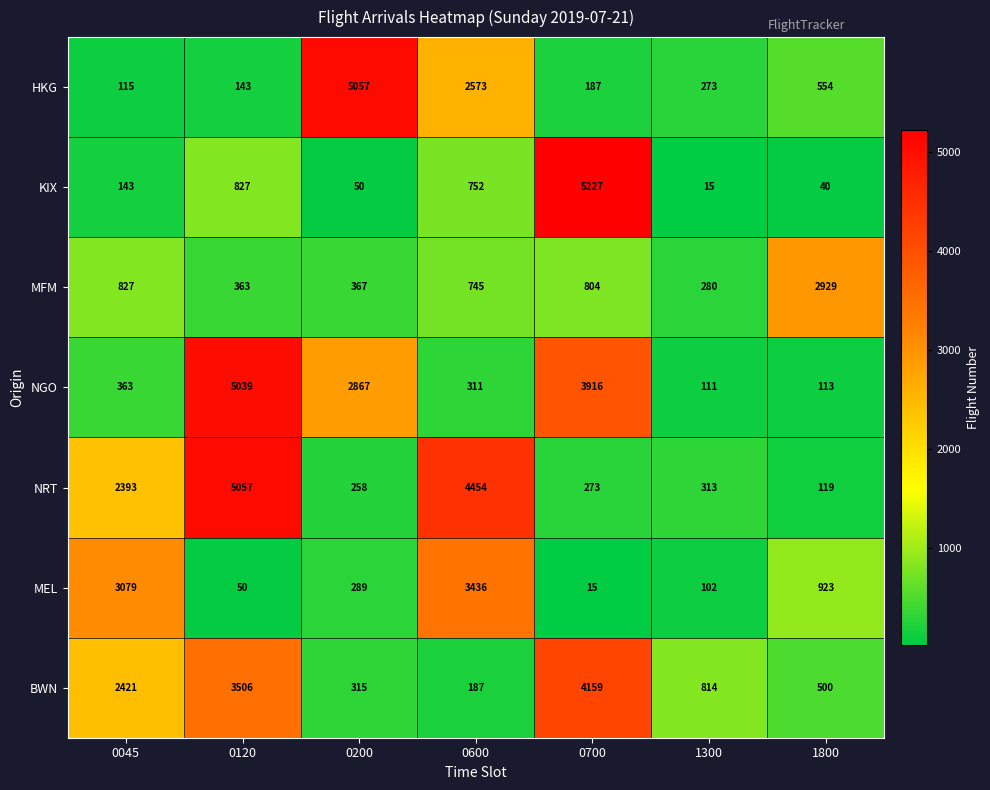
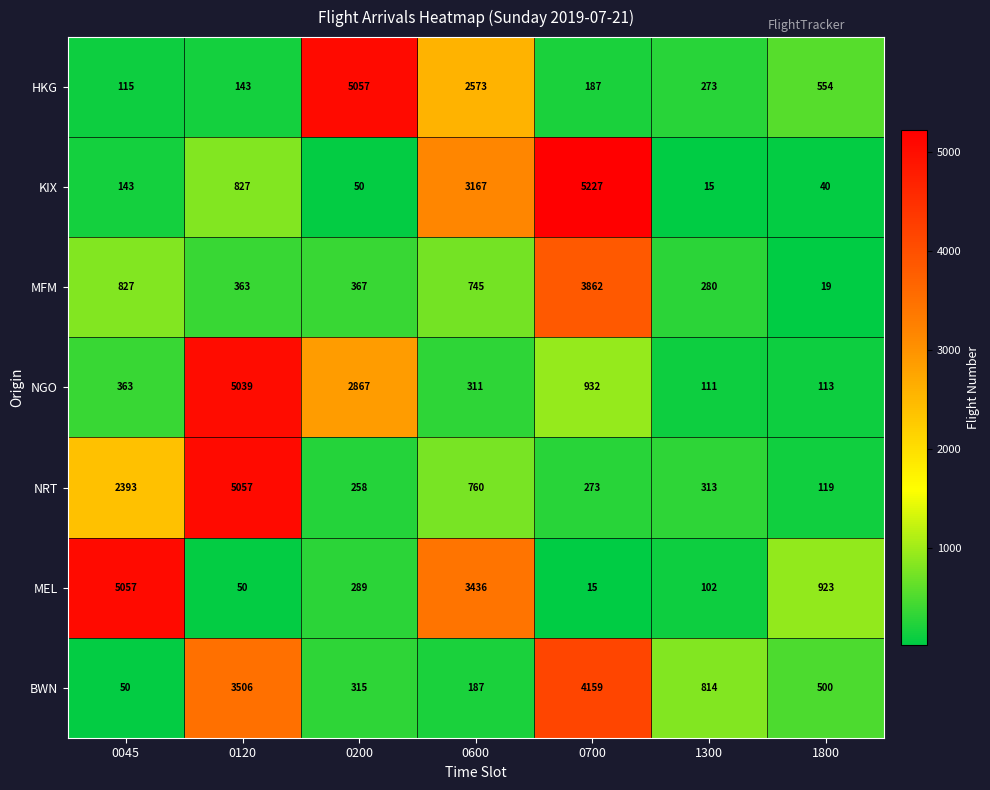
KIX, 0600: 752 -> 3167
MFM, 0700: 804 -> 3862
MFM, 1800: 2929 -> 19
NGO, 0700: 3916 -> 932
NRT, 0600: 4454 -> 760
MEL, 0045: 3079 -> 5057
BWN, 0045: 2421 -> 50
